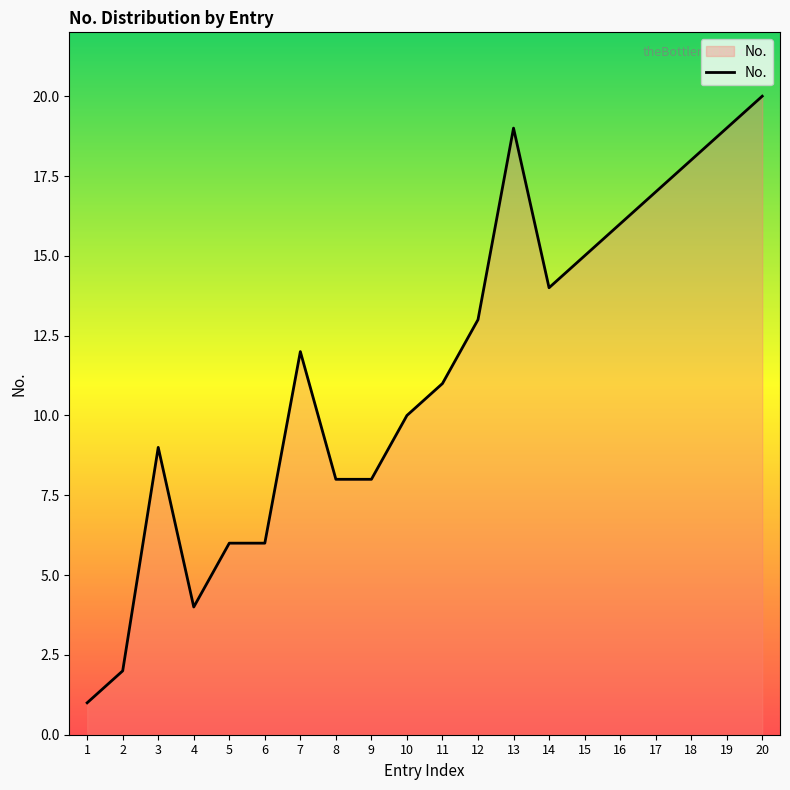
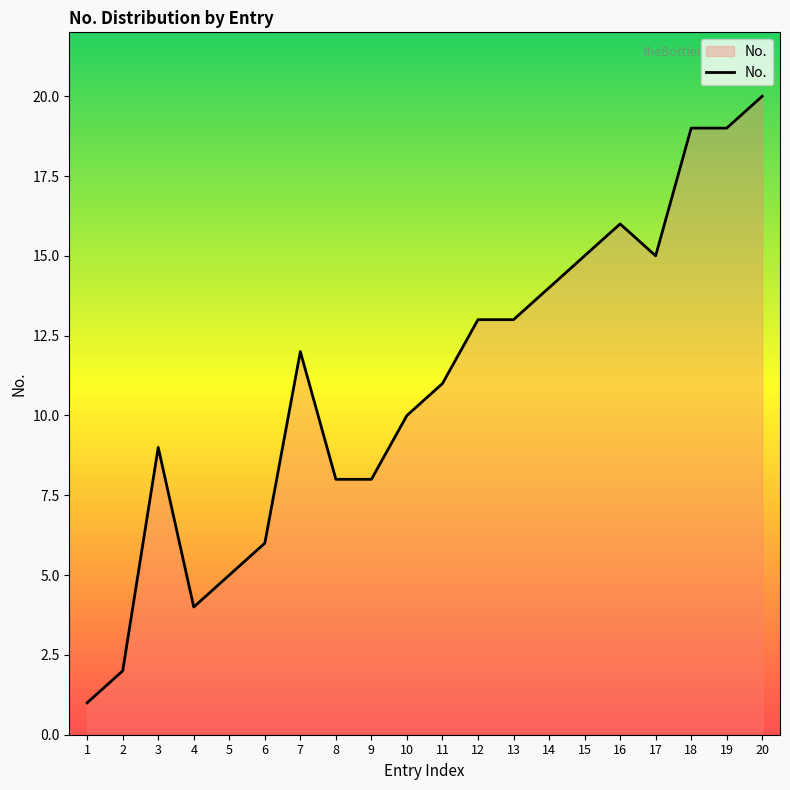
5: 6 -> 5
13: 19 -> 13
17: 17 -> 15
18: 18 -> 19
